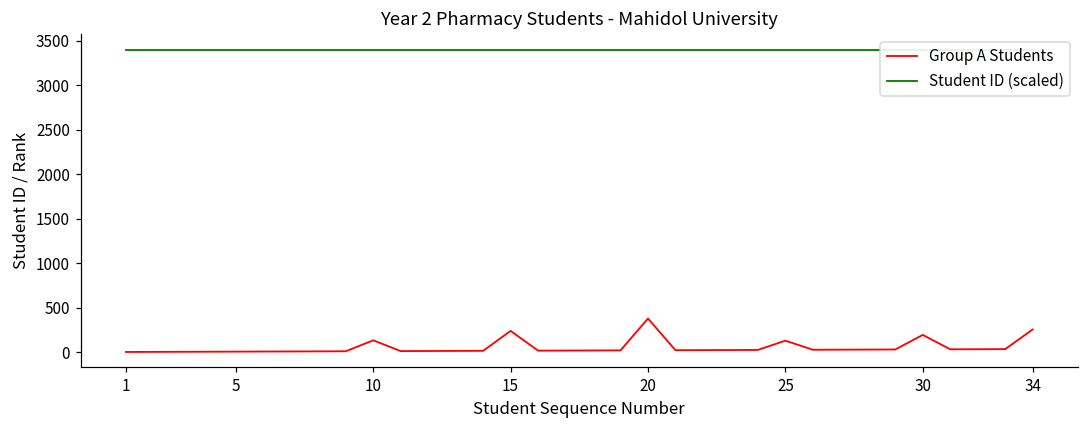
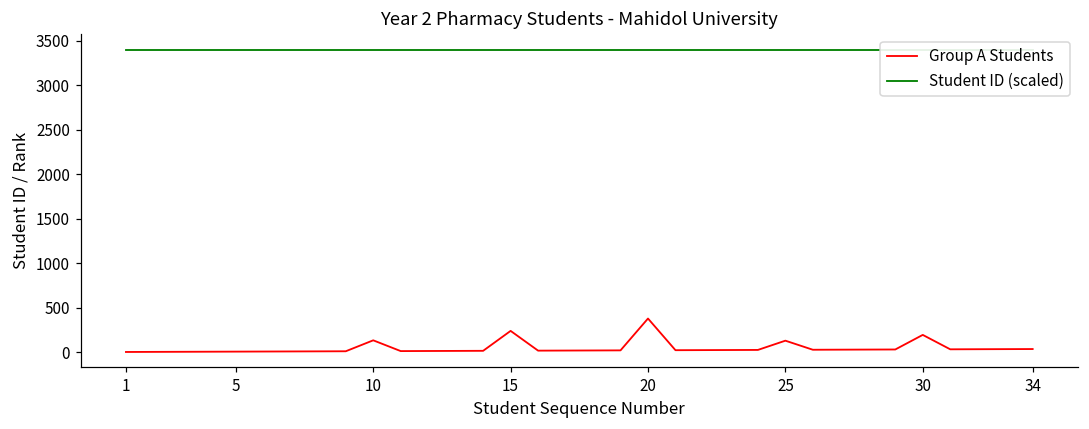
Group A Students, 34: 300 -> 0
